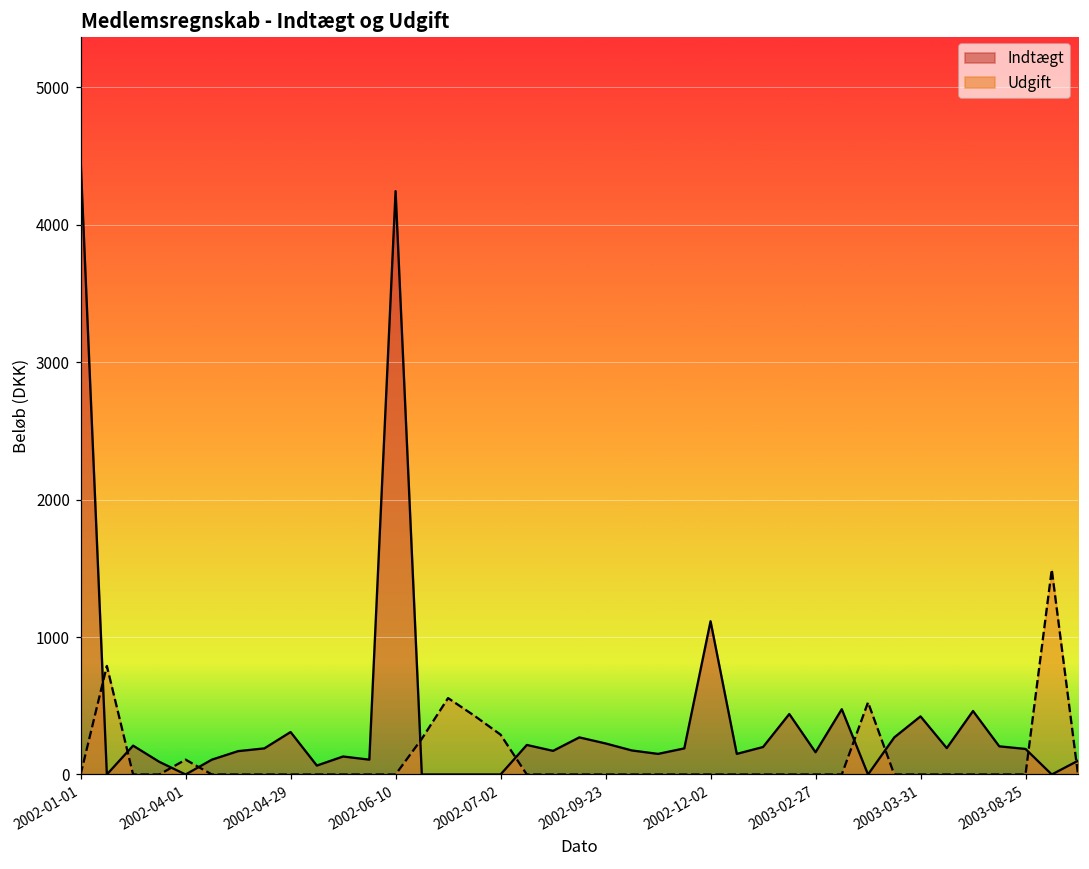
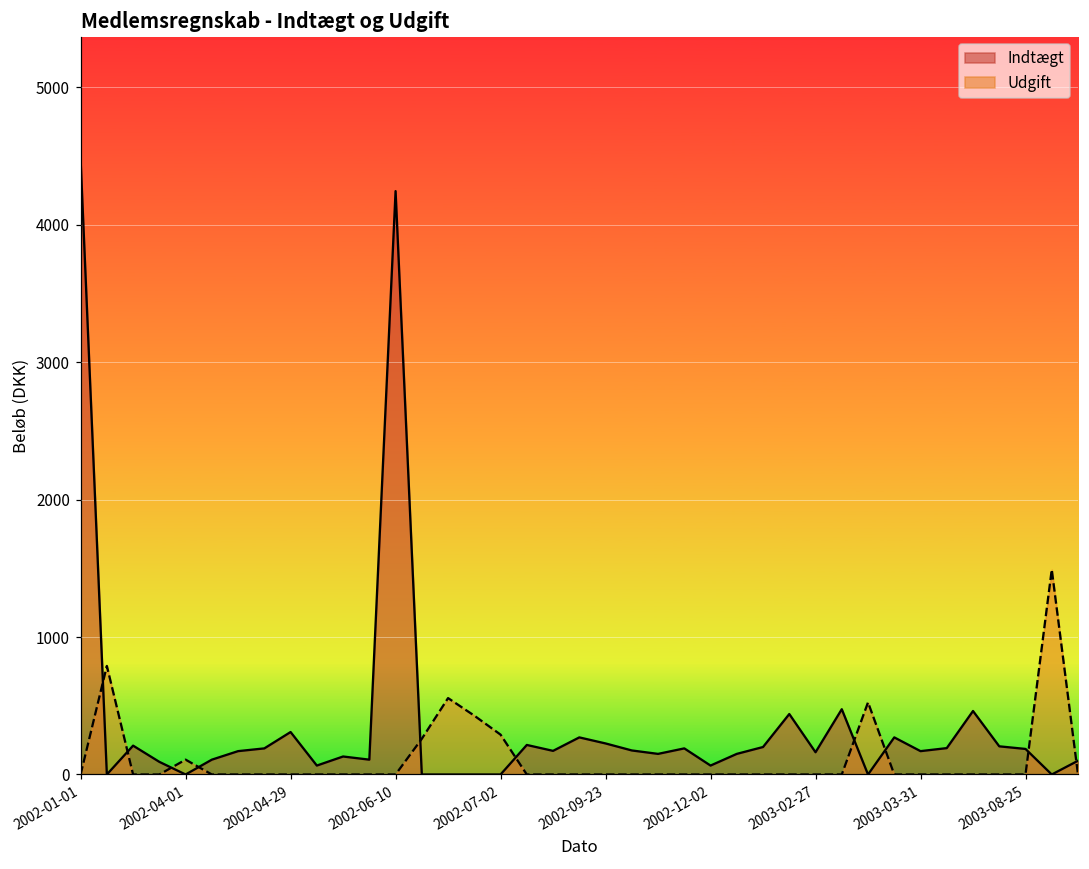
Indtægt, 2002-12-02: 1120 -> 70
Indtægt, 2003-03-31: 420 -> 170
